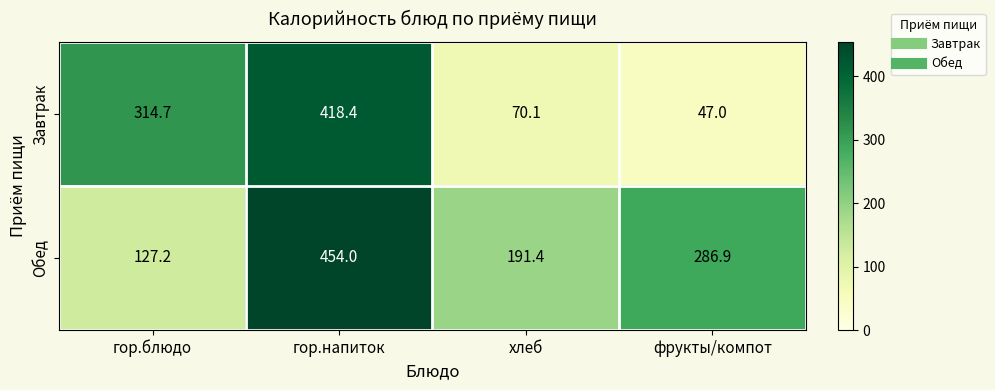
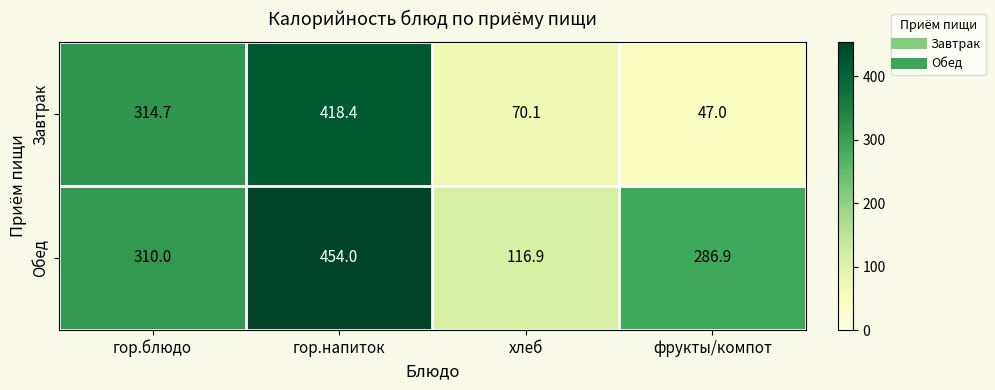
Обед, гор.блюдо: 127.2 -> 310.0
Обед, хлеб: 191.4 -> 116.9
